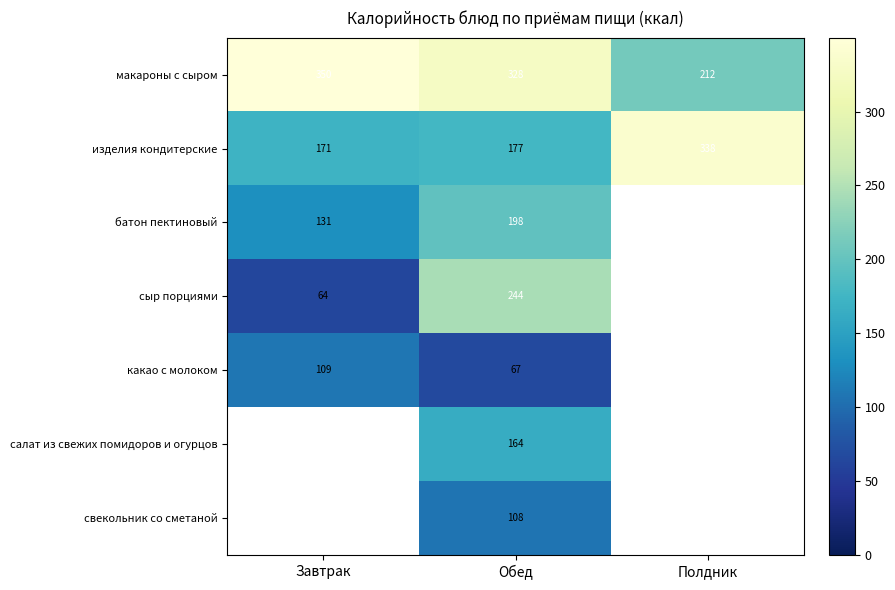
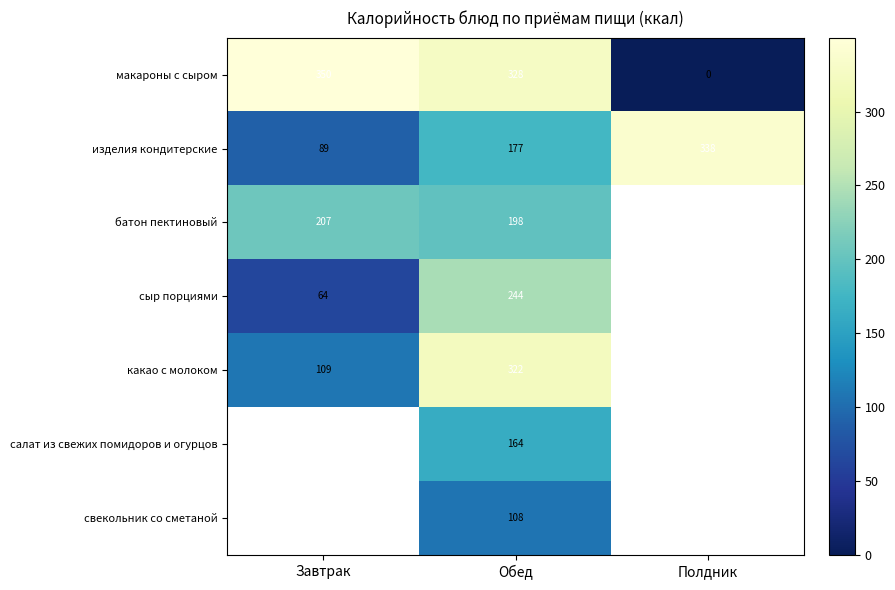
макароны с сыром, Полдник: 212 -> 0
изделия кондитерские, Завтрак: 171 -> 89
батон пектиновый, Завтрак: 131 -> 207
какао с молоком, Обед: 67 -> 322
